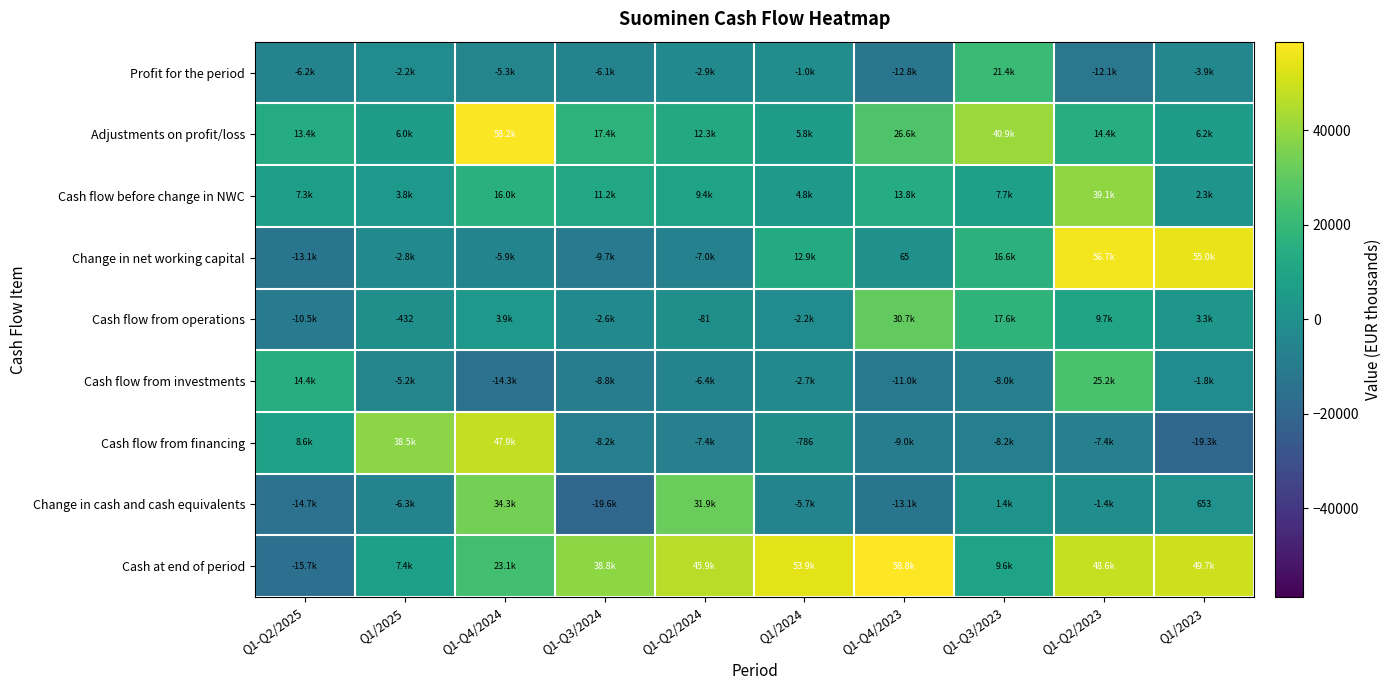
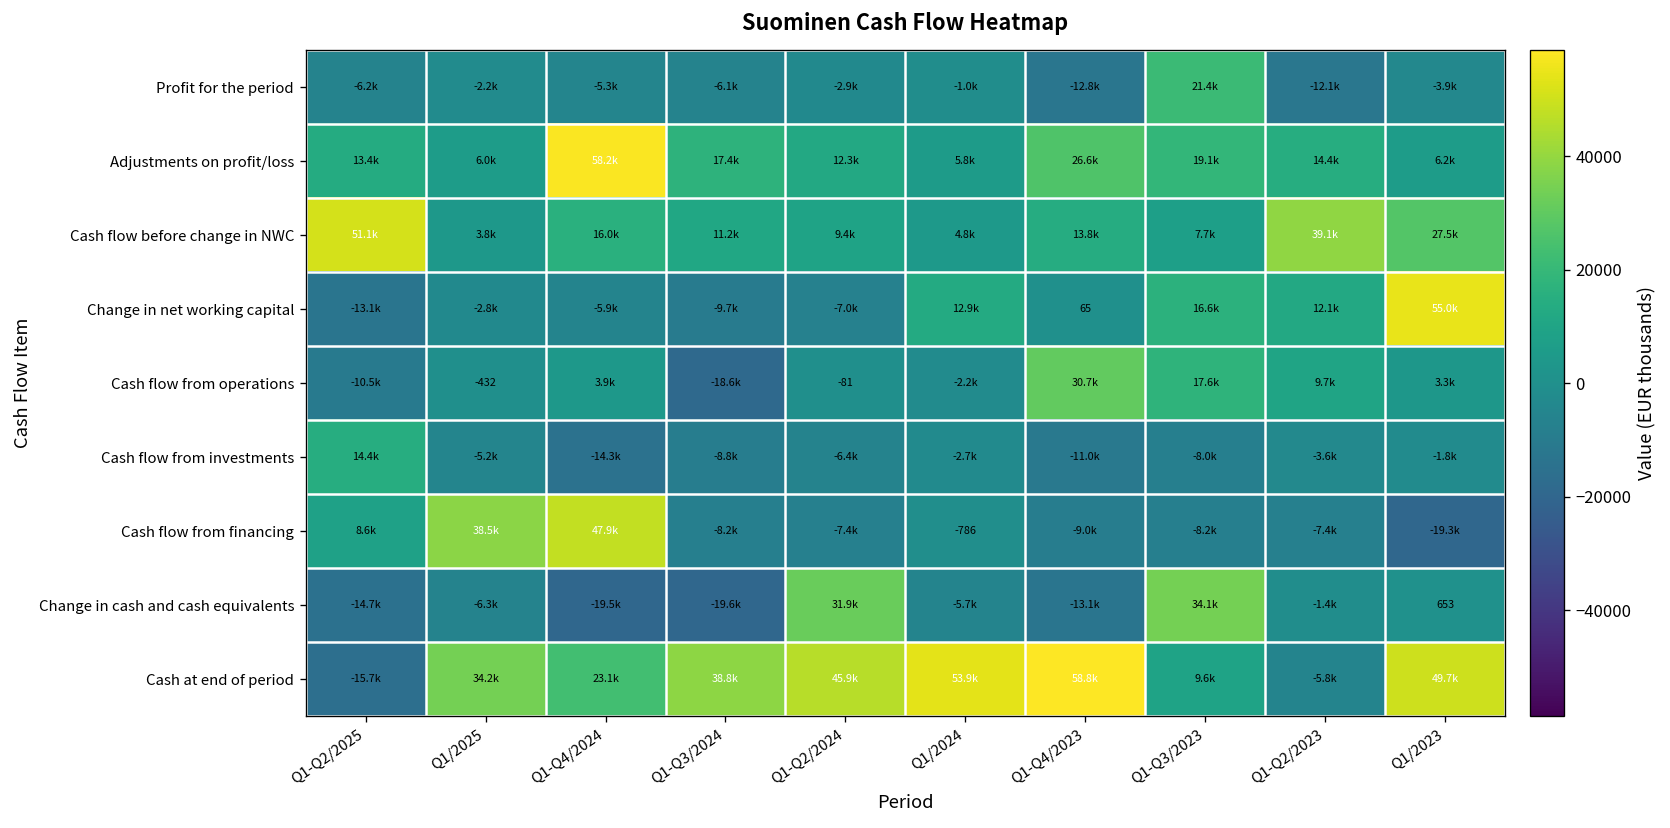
Adjustments on profit/loss, Q1-Q3/2023: 40.9k -> 19.1k
Cash flow before change in NWC, Q1-Q2/2025: 7.3k -> 51.1k
Cash flow before change in NWC, Q1/2023: 2.3k -> 27.5k
Change in net working capital, Q1-Q2/2023: 56.7k -> 12.1k
Cash flow from operations, Q1-Q3/2024: -2.6k -> -18.6k
Cash flow from investments, Q1-Q2/2023: 25.2k -> -3.6k
Change in cash and cash equivalents, Q1-Q4/2024: 34.3k -> -19.5k
Change in cash and cash equivalents, Q1-Q3/2023: 1.4k -> 34.1k
Cash at end of period, Q1/2025: 7.4k -> 34.2k
Cash at end of period, Q1-Q2/2023: 48.6k -> -5.8k
